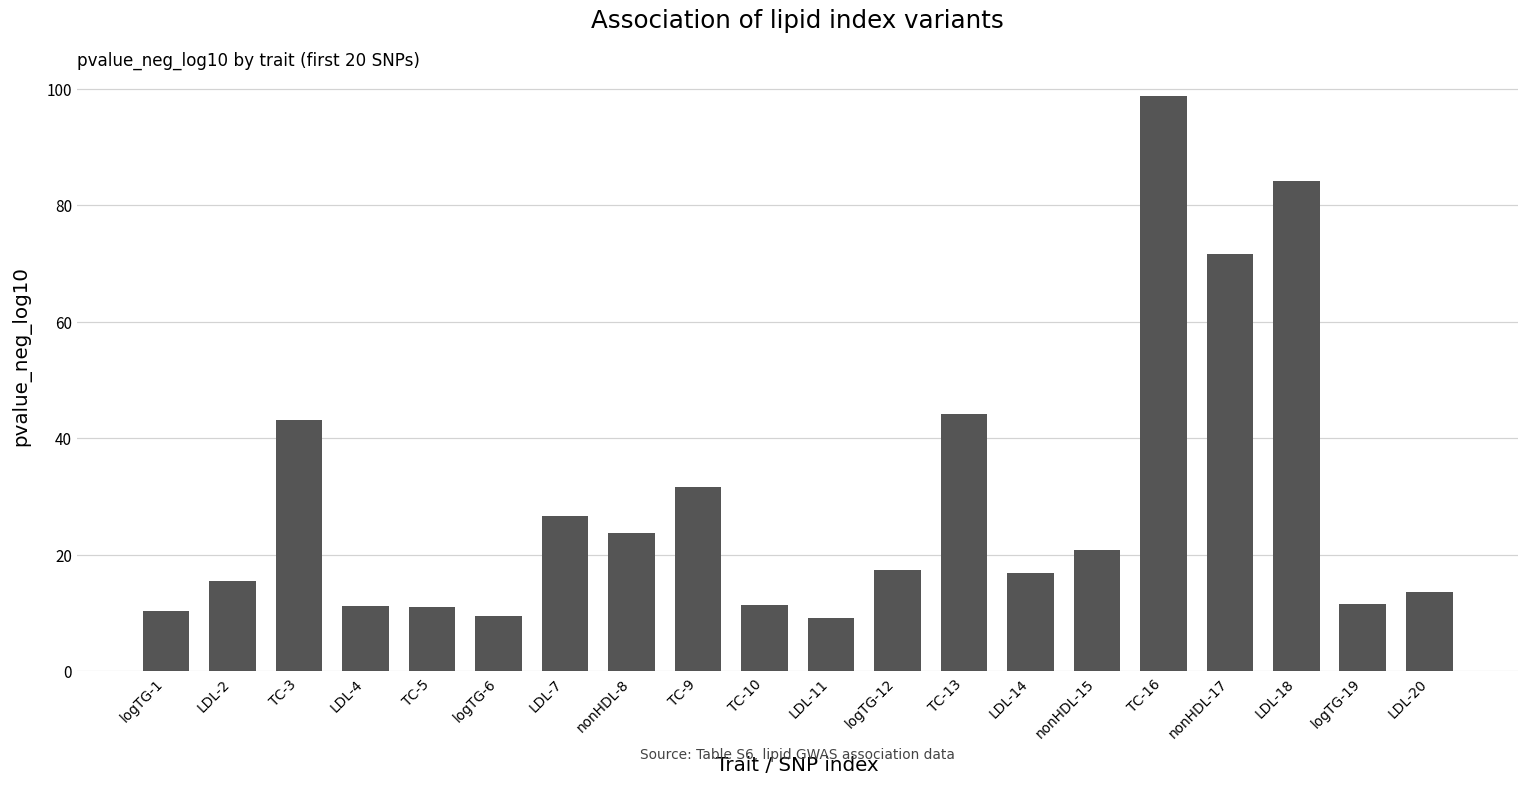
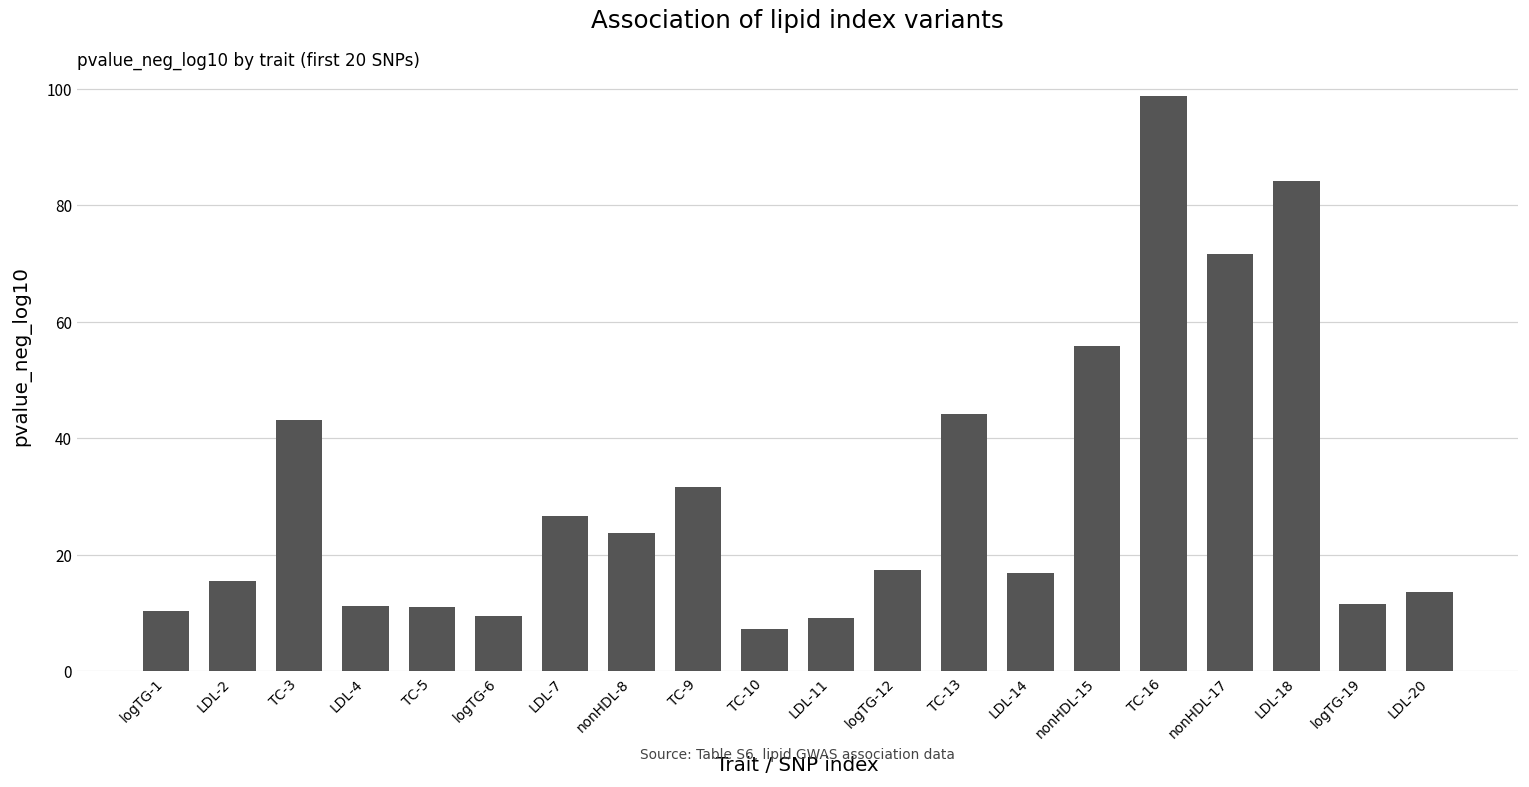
TC-10: 11 -> 7
nonHDL-15: 21 -> 56
